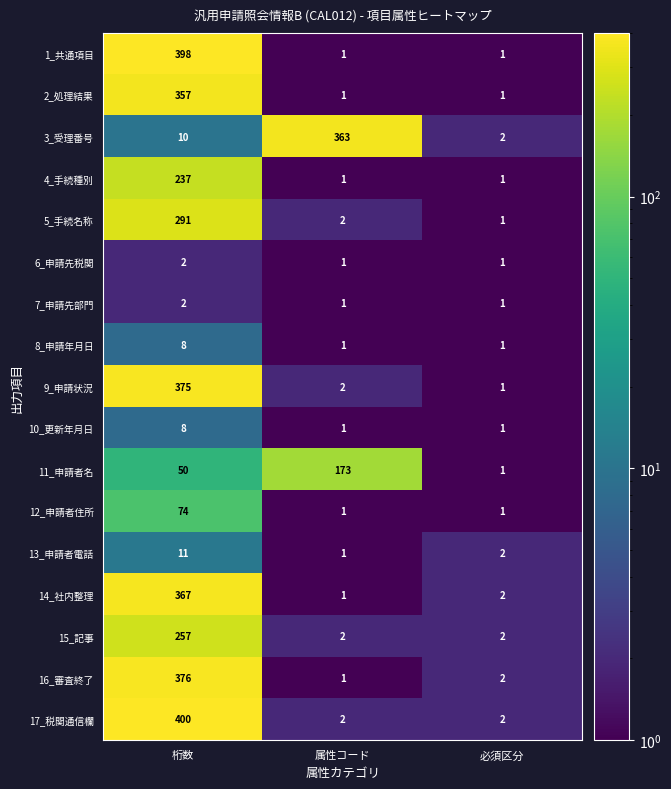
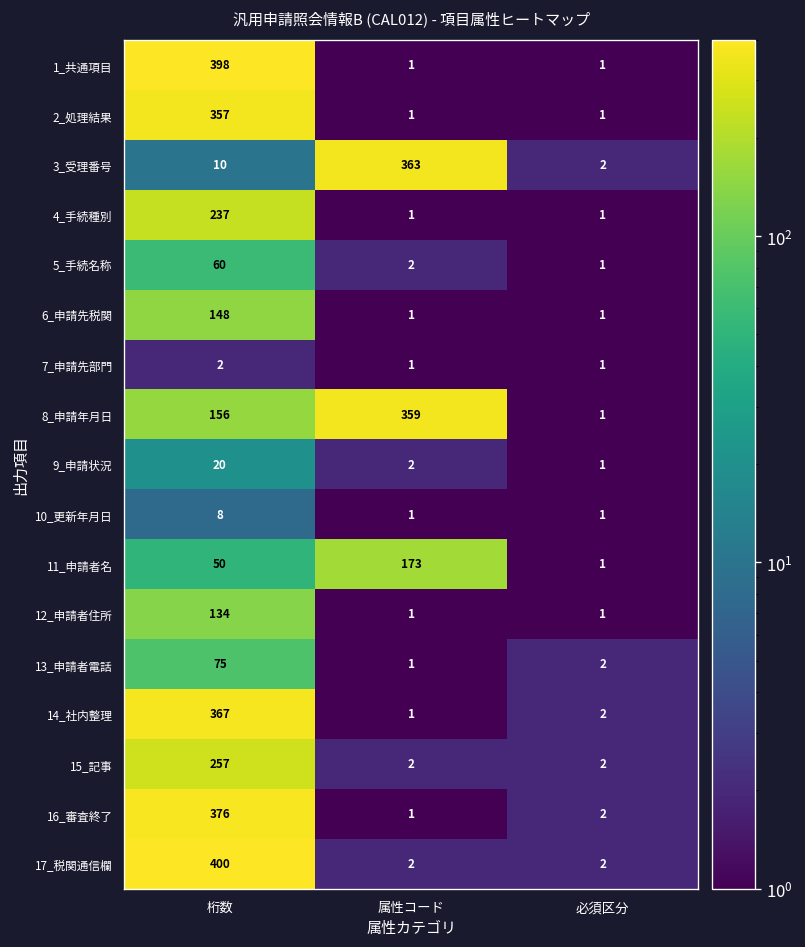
5_手続名称, 桁数: 291 -> 60
6_申請先税関, 桁数: 2 -> 148
8_申請年月日, 桁数: 8 -> 156
8_申請年月日, 属性コード: 1 -> 359
9_申請状況, 桁数: 375 -> 20
12_申請者住所, 桁数: 74 -> 134
13_申請者電話, 桁数: 11 -> 75
